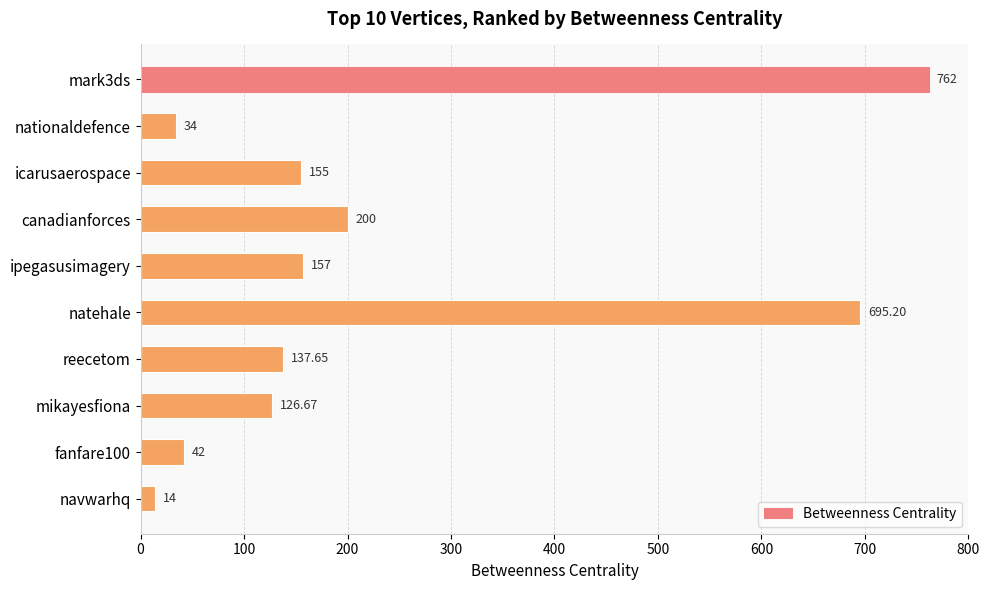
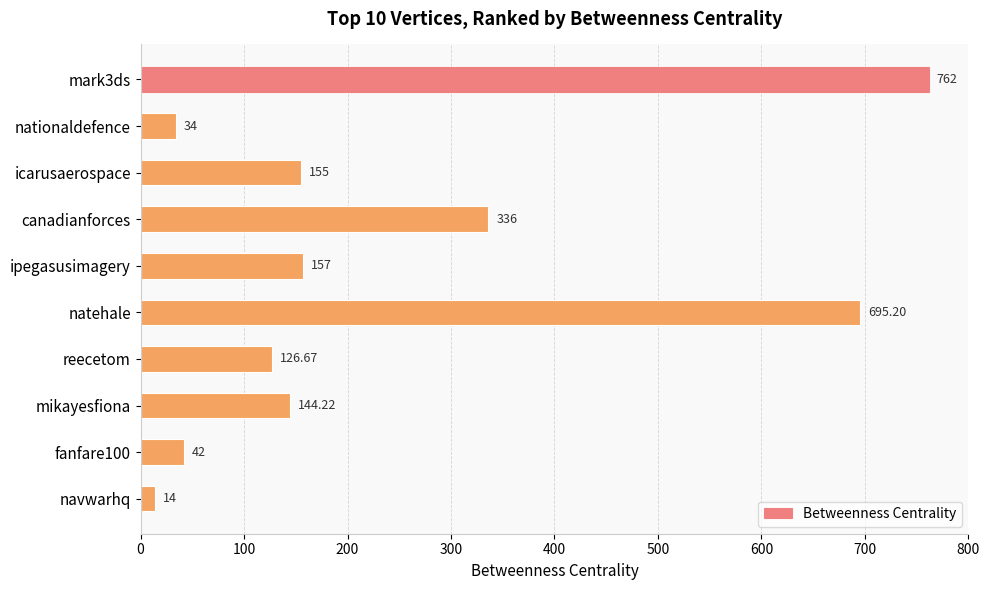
canadianforces: 200 -> 336
reecetom: 137.65 -> 126.67
mikayesfiona: 126.67 -> 144.22
